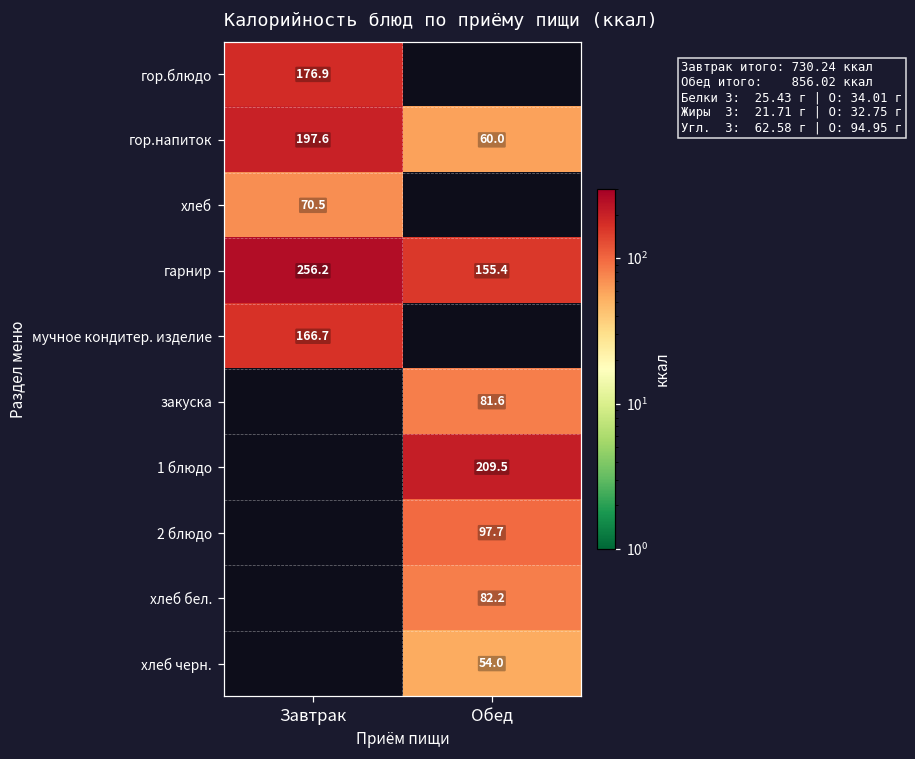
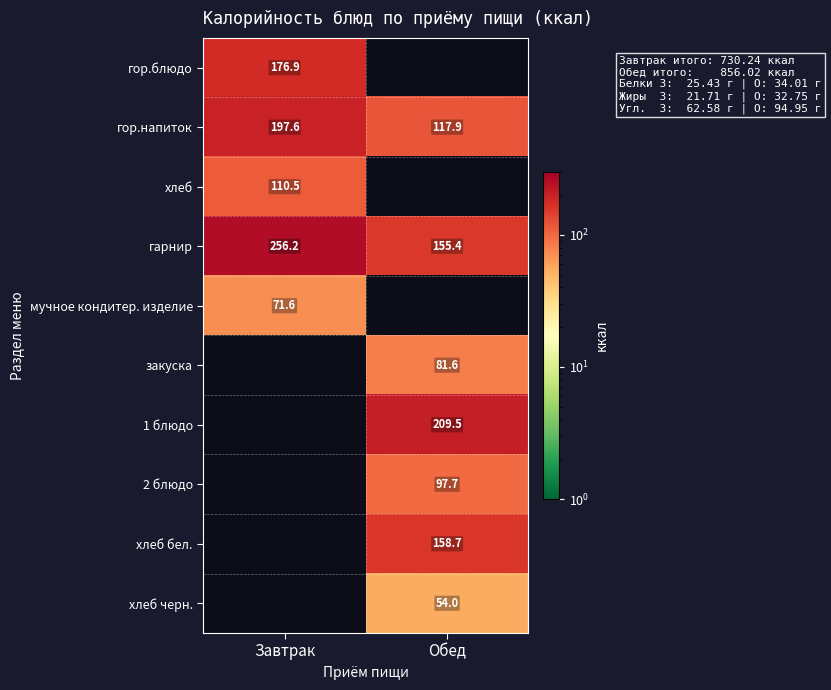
гор.напиток, Обед: 60.0 -> 117.9
хлеб, Завтрак: 70.5 -> 110.5
мучное кондитер. изделие, Завтрак: 166.7 -> 71.6
хлеб бел., Обед: 82.2 -> 158.7
